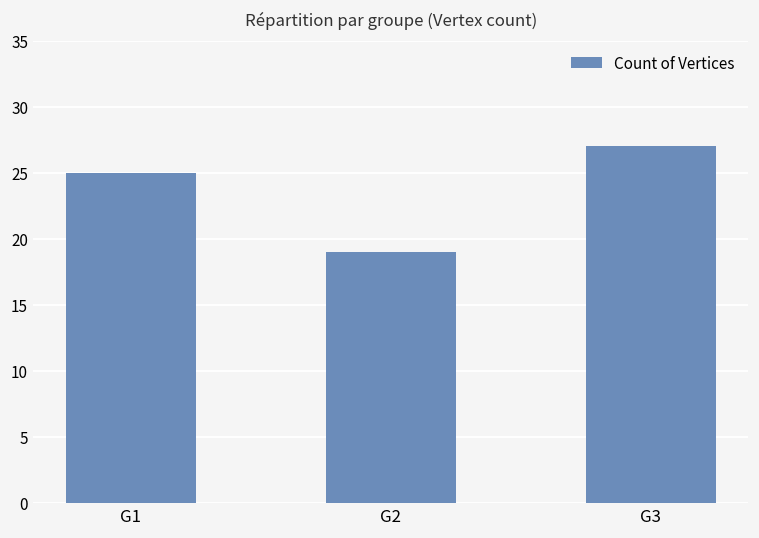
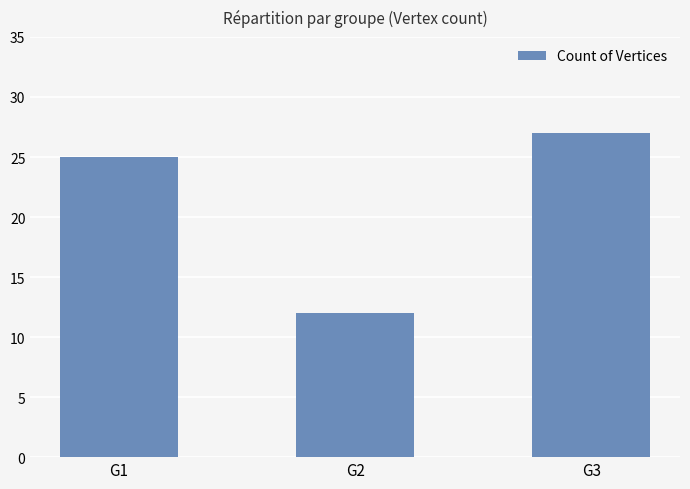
G2: 19 -> 12
